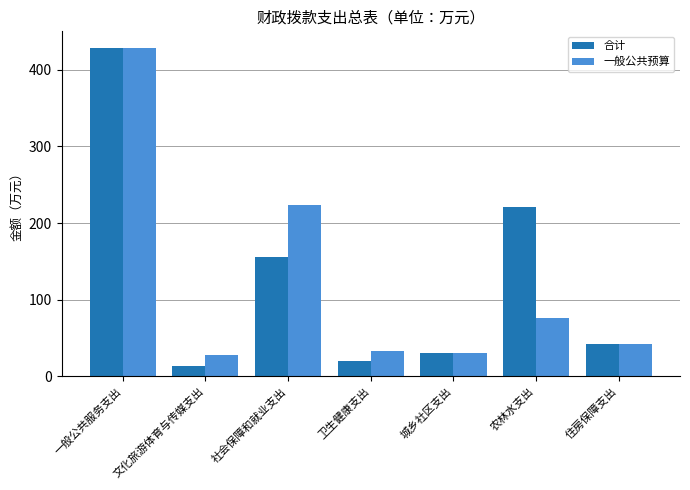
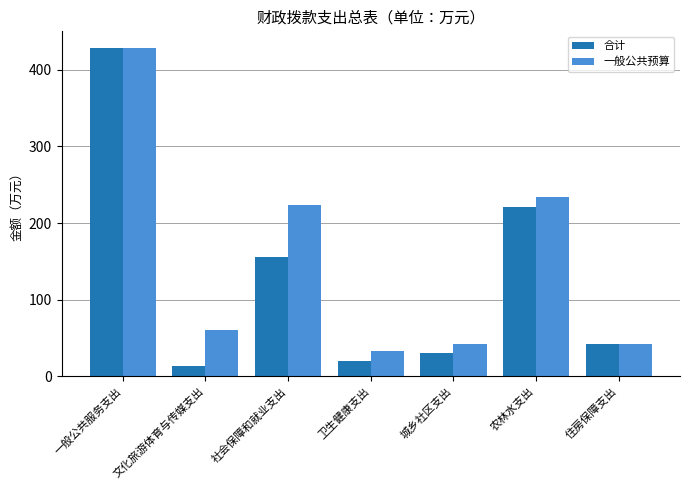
一般公共预算, 文化旅游体育与传媒支出: 30 -> 60
一般公共预算, 城乡社区支出: 30 -> 40
一般公共预算, 农林水支出: 80 -> 230
